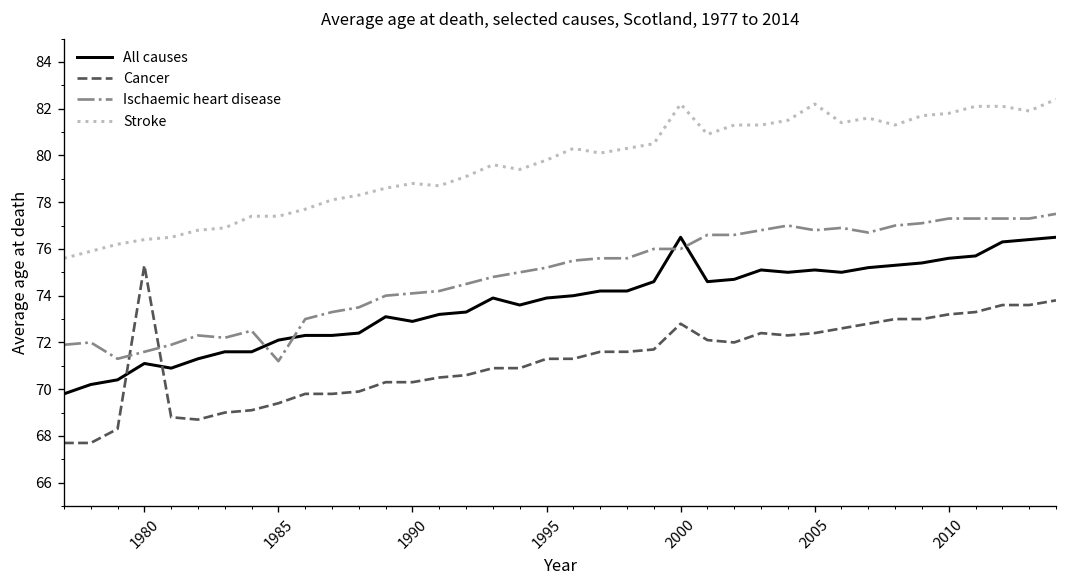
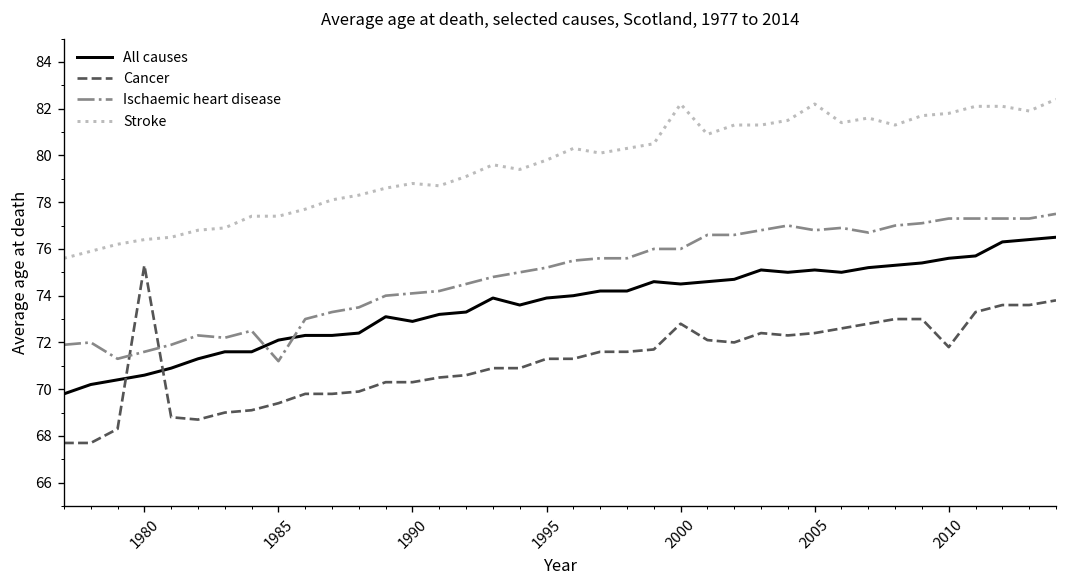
All causes, 1980: 71.1 -> 70.6
All causes, 2000: 76.5 -> 74.5
Cancer, 2010: 73.2 -> 71.8
